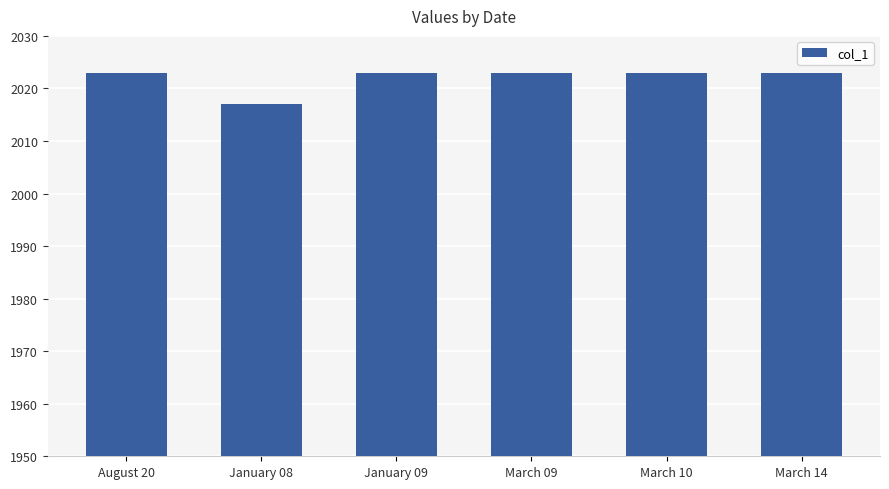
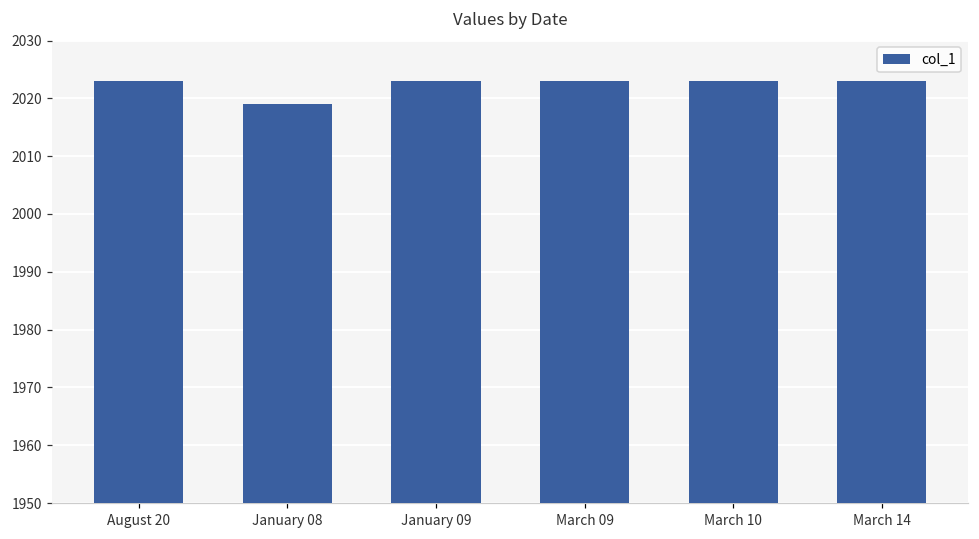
January 08: 2017 -> 2019
